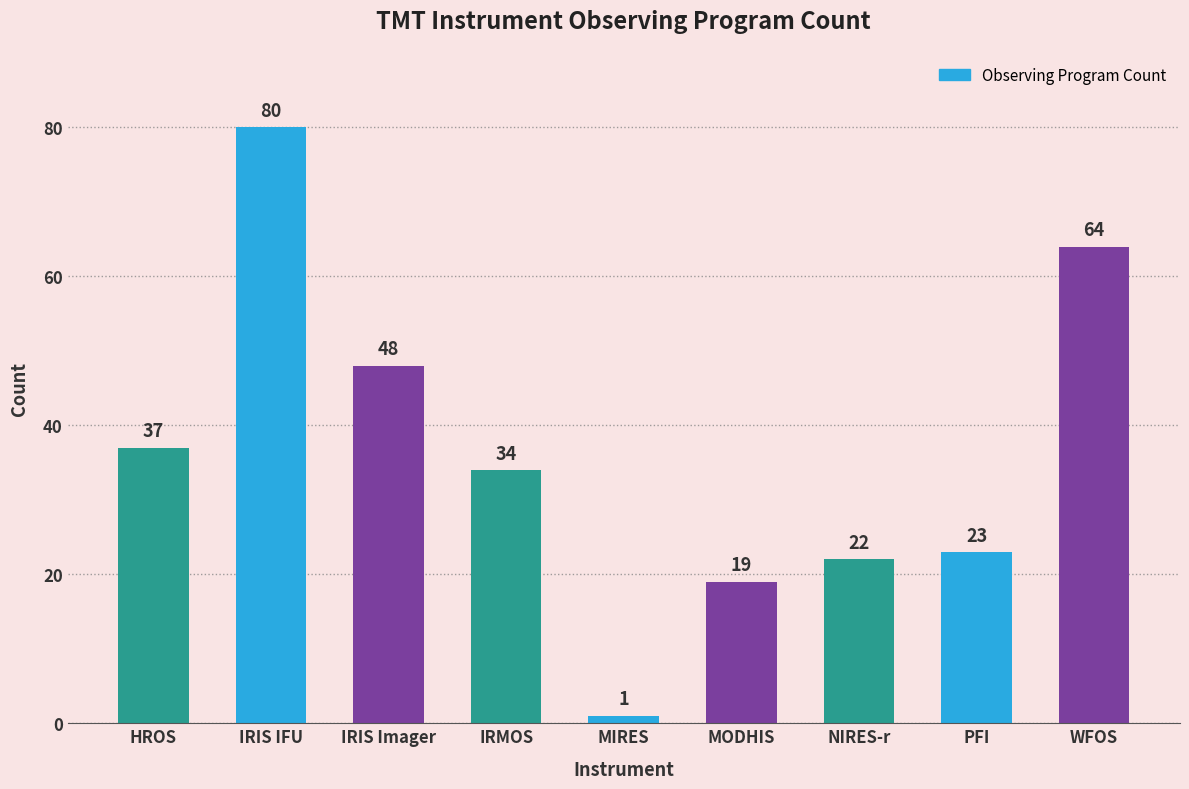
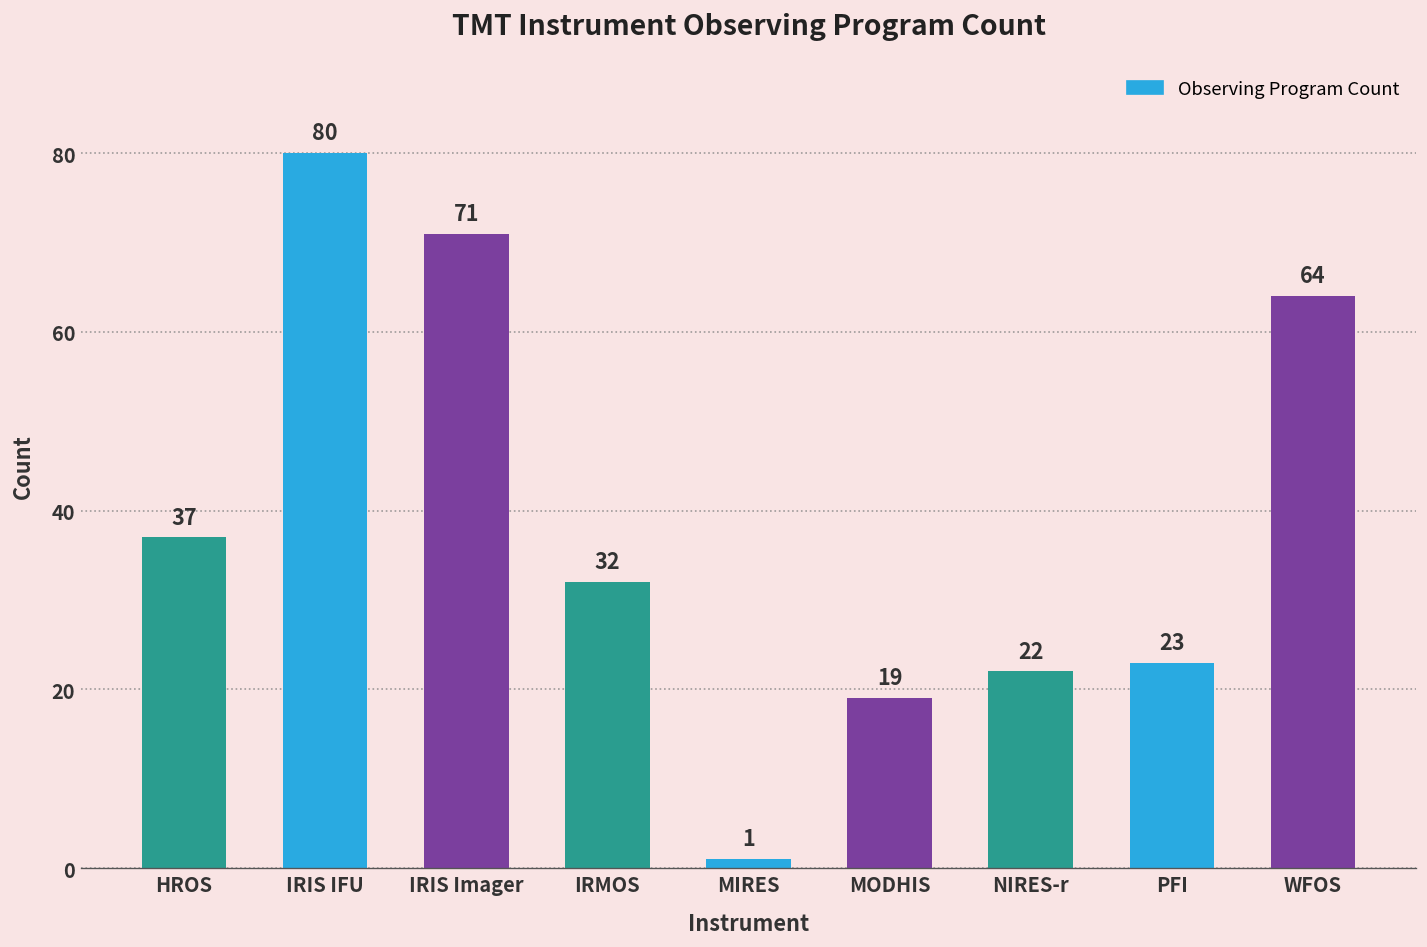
IRIS Imager: 48 -> 71
IRMOS: 34 -> 32
